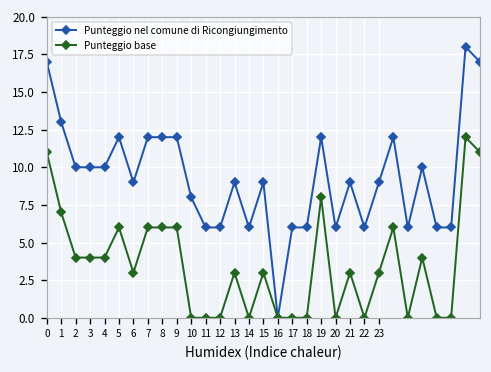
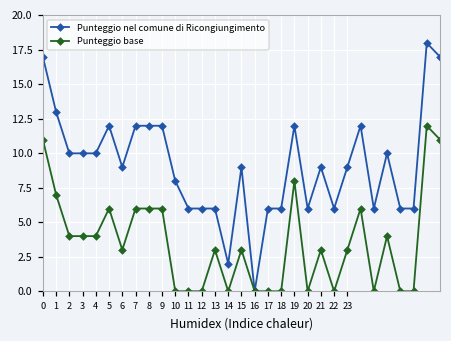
Punteggio nel comune di Ricongiungimento, 13: 9 -> 6
Punteggio nel comune di Ricongiungimento, 14: 6 -> 2
